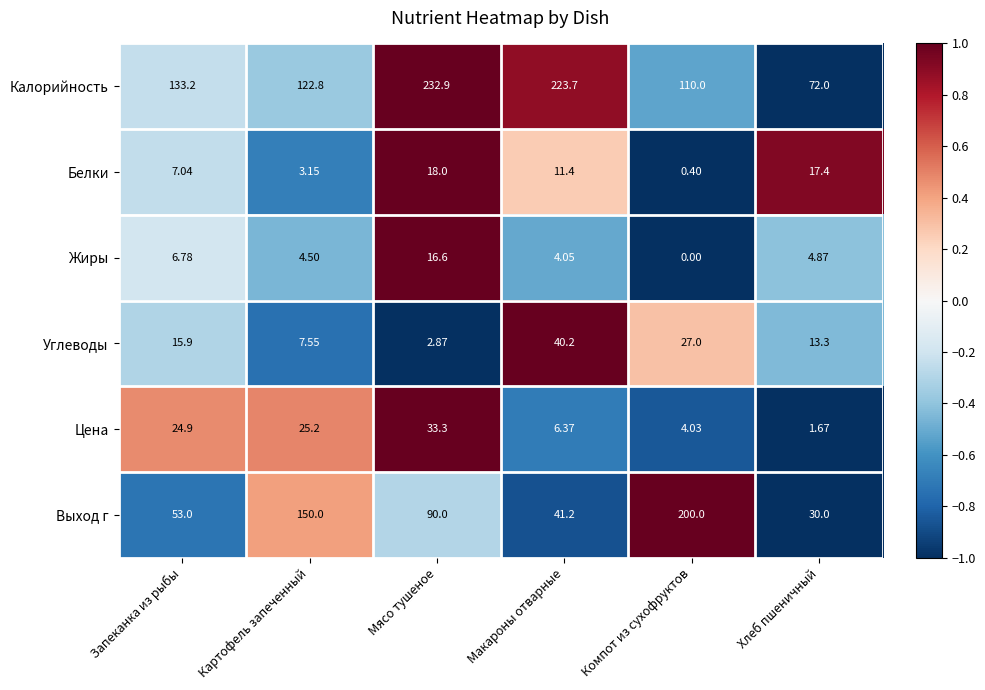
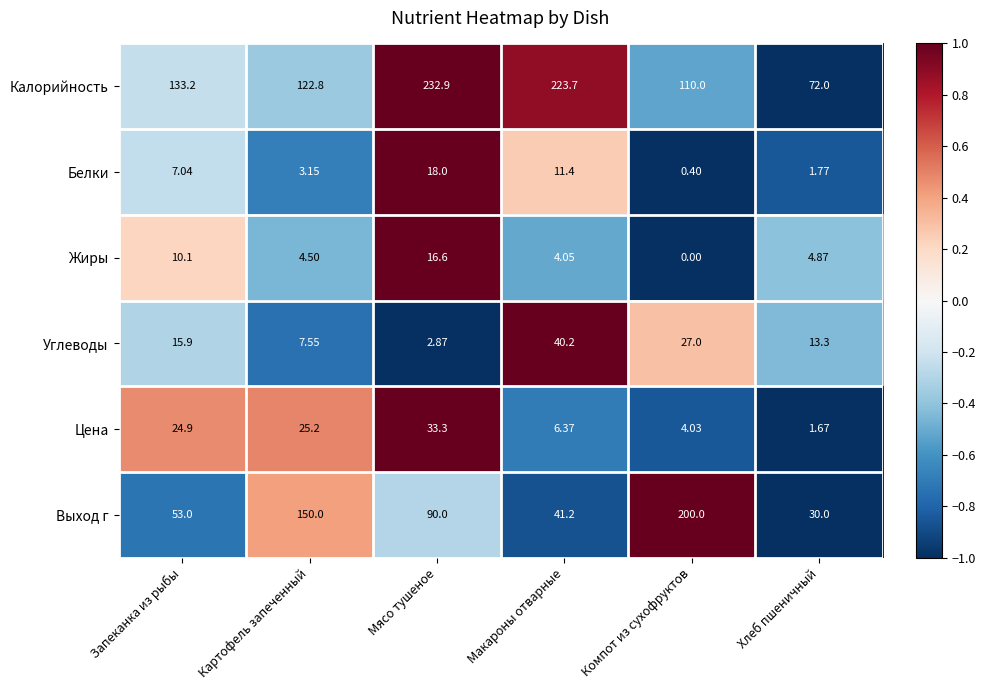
Белки, Хлеб пшеничный: 17.4 -> 1.77
Жиры, Запеканка из рыбы: 6.78 -> 10.1
